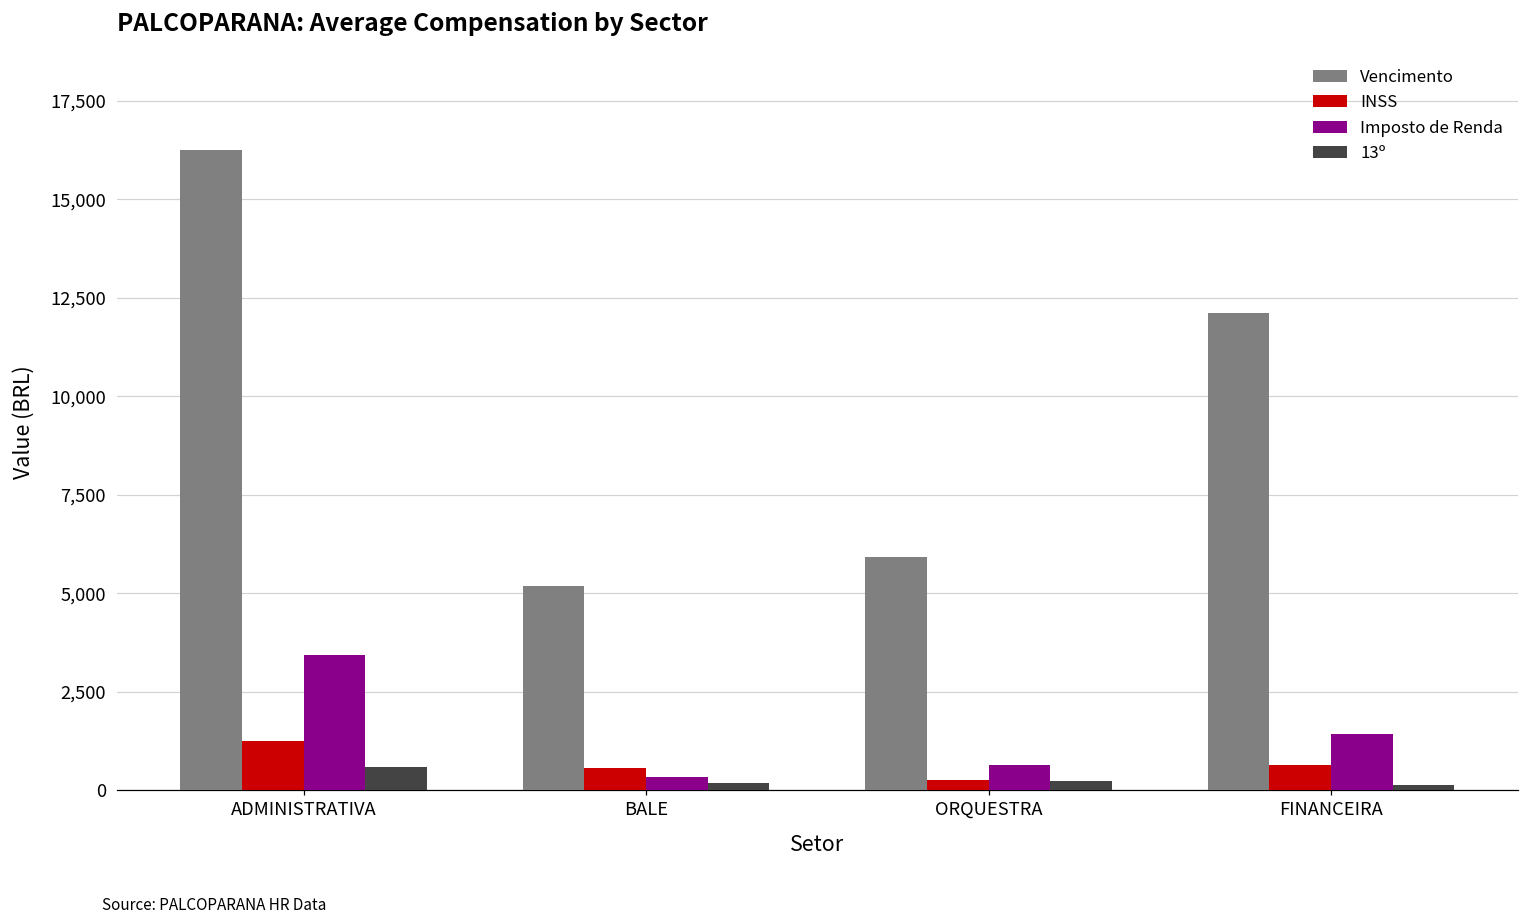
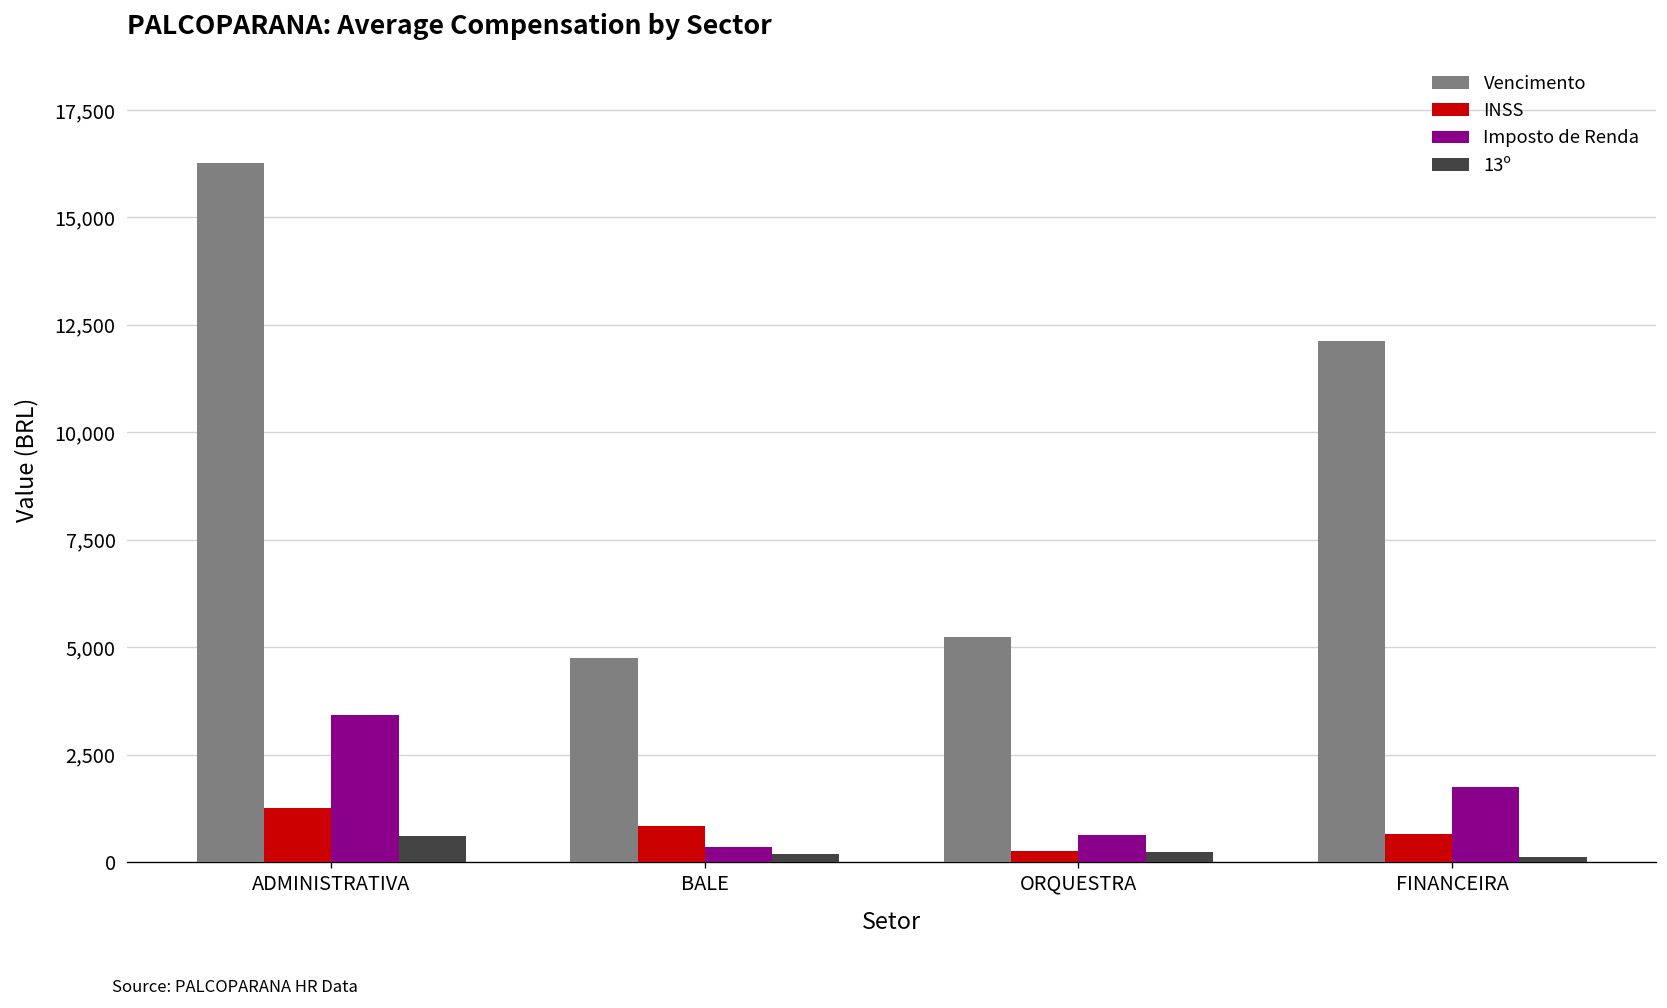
Vencimento, BALE: 5,200 -> 4,800
INSS, BALE: 600 -> 800
Vencimento, ORQUESTRA: 5,900 -> 5,200
Imposto de Renda, FINANCEIRA: 1,400 -> 1,700
